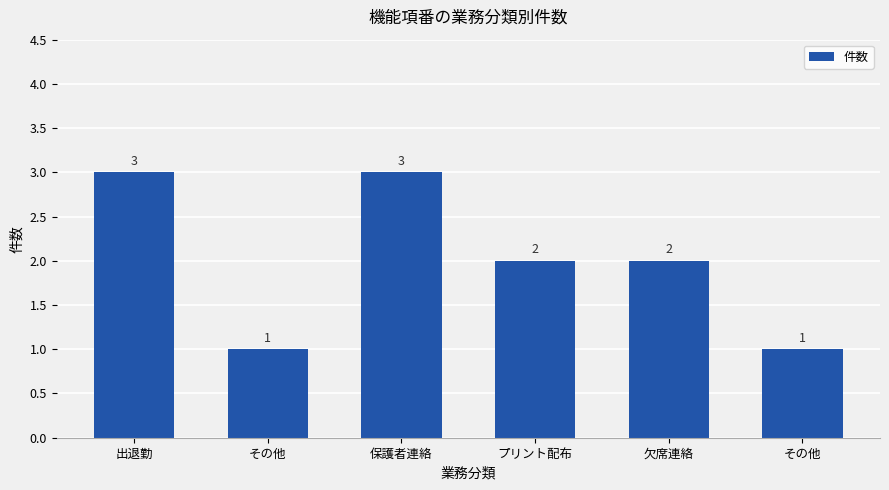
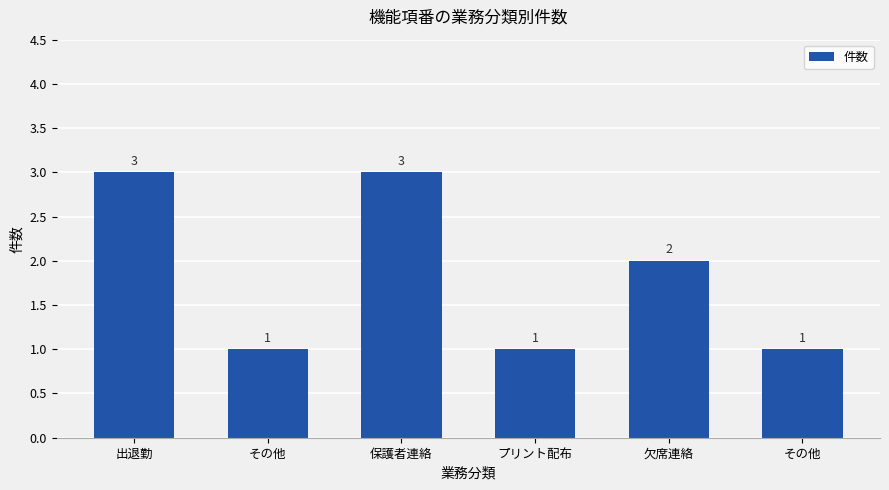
プリント配布: 2 -> 1
